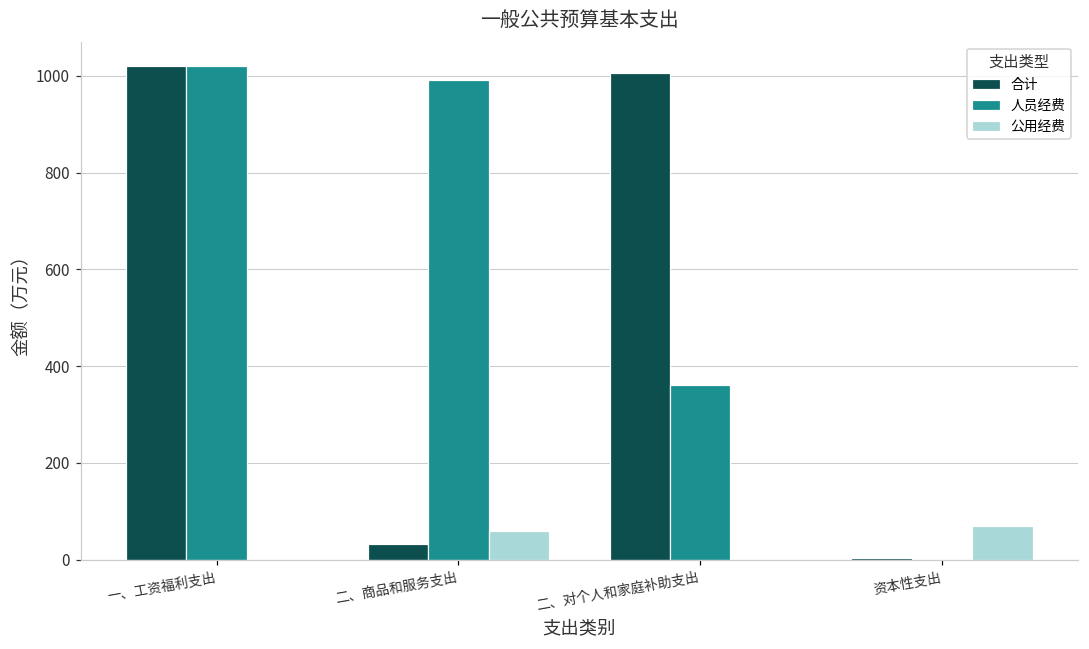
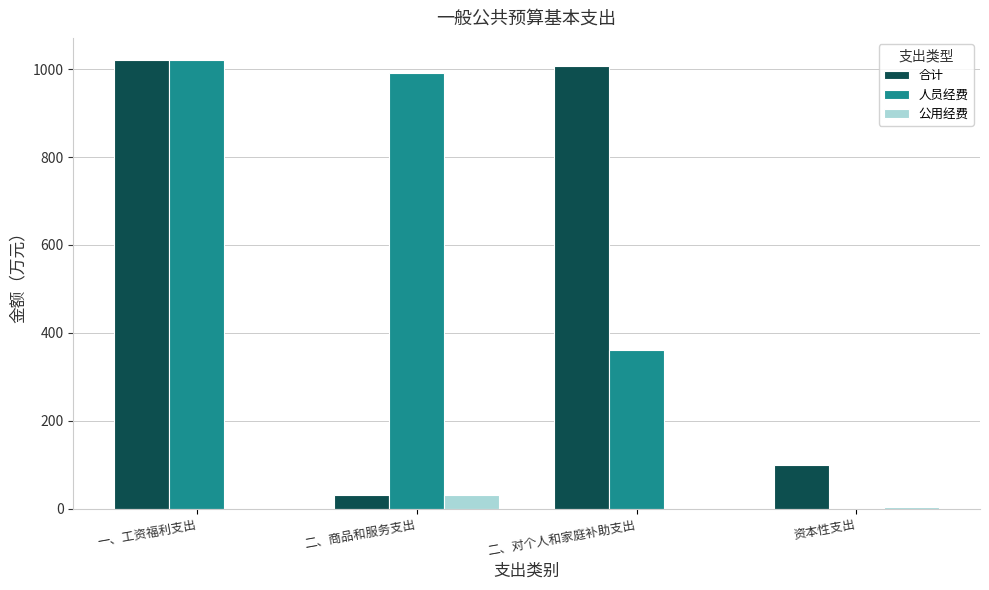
公用经费, 二、商品和服务支出: 60 -> 30
合计, 资本性支出: 0 -> 100
公用经费, 资本性支出: 70 -> 0
